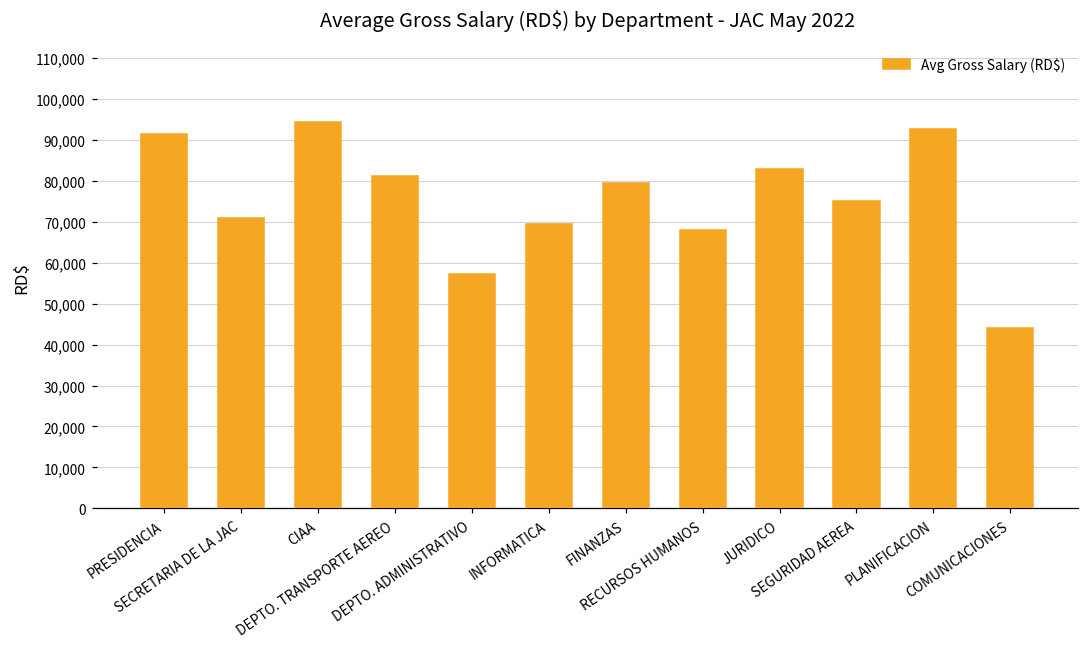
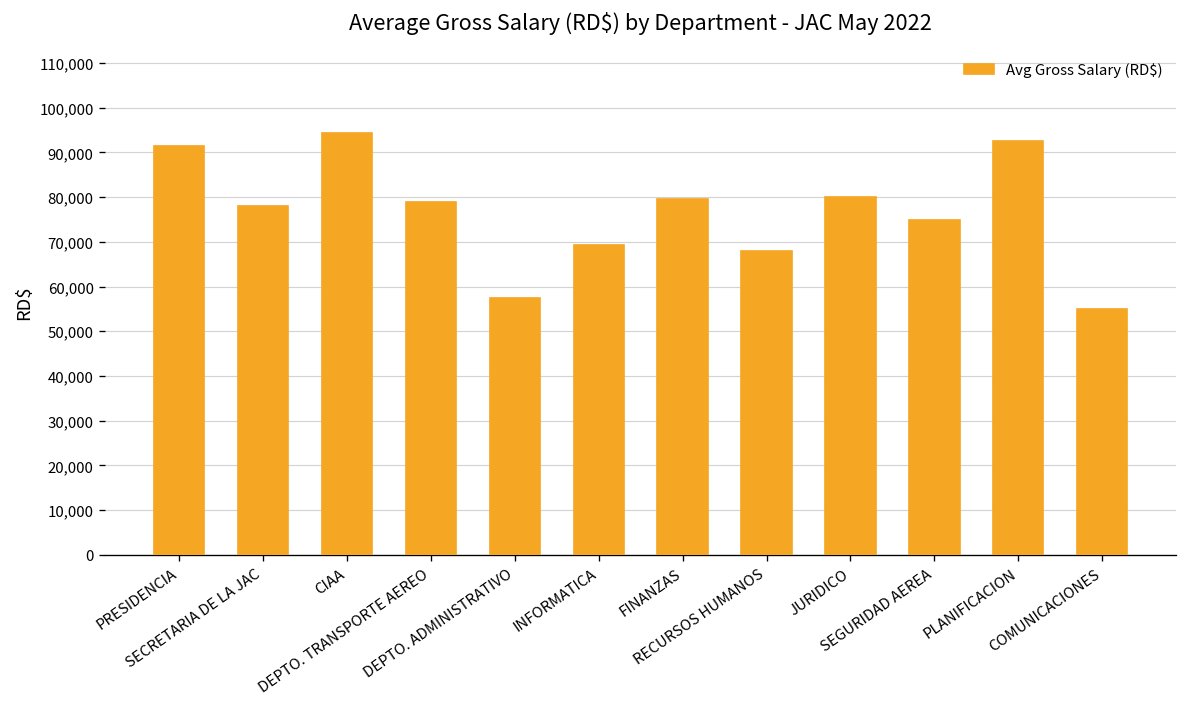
SECRETARIA DE LA JAC: 71,000 -> 78,000
DEPTO. TRANSPORTE AEREO: 81,000 -> 79,000
JURIDICO: 83,000 -> 80,000
COMUNICACIONES: 44,000 -> 55,000
